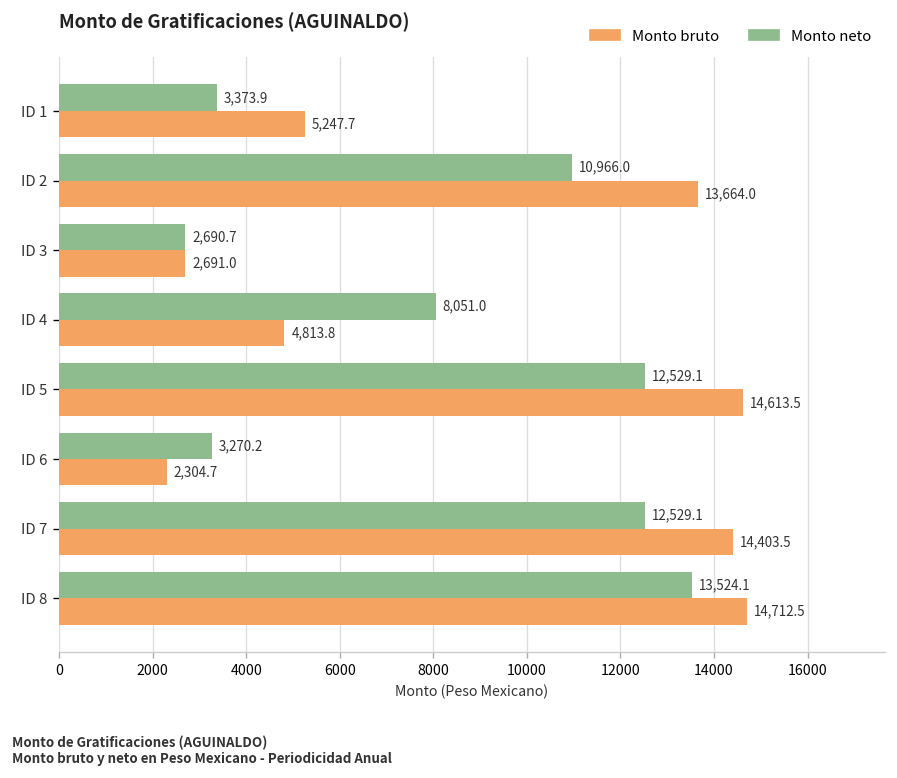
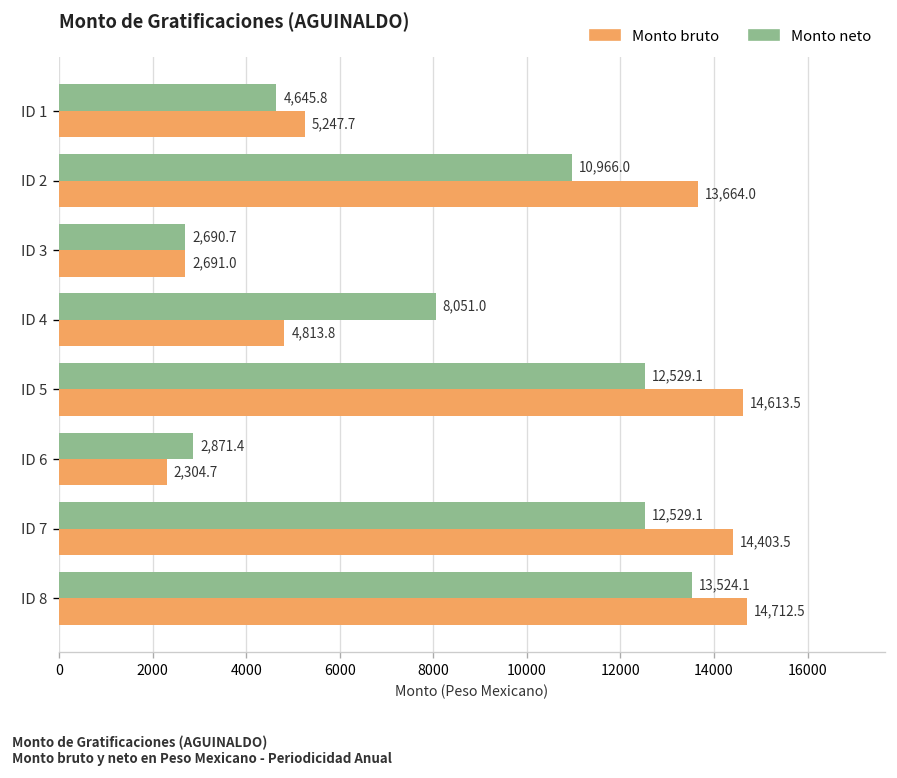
Monto neto, ID 1: 3,373.9 -> 4,645.8
Monto neto, ID 6: 3,270.2 -> 2,871.4
